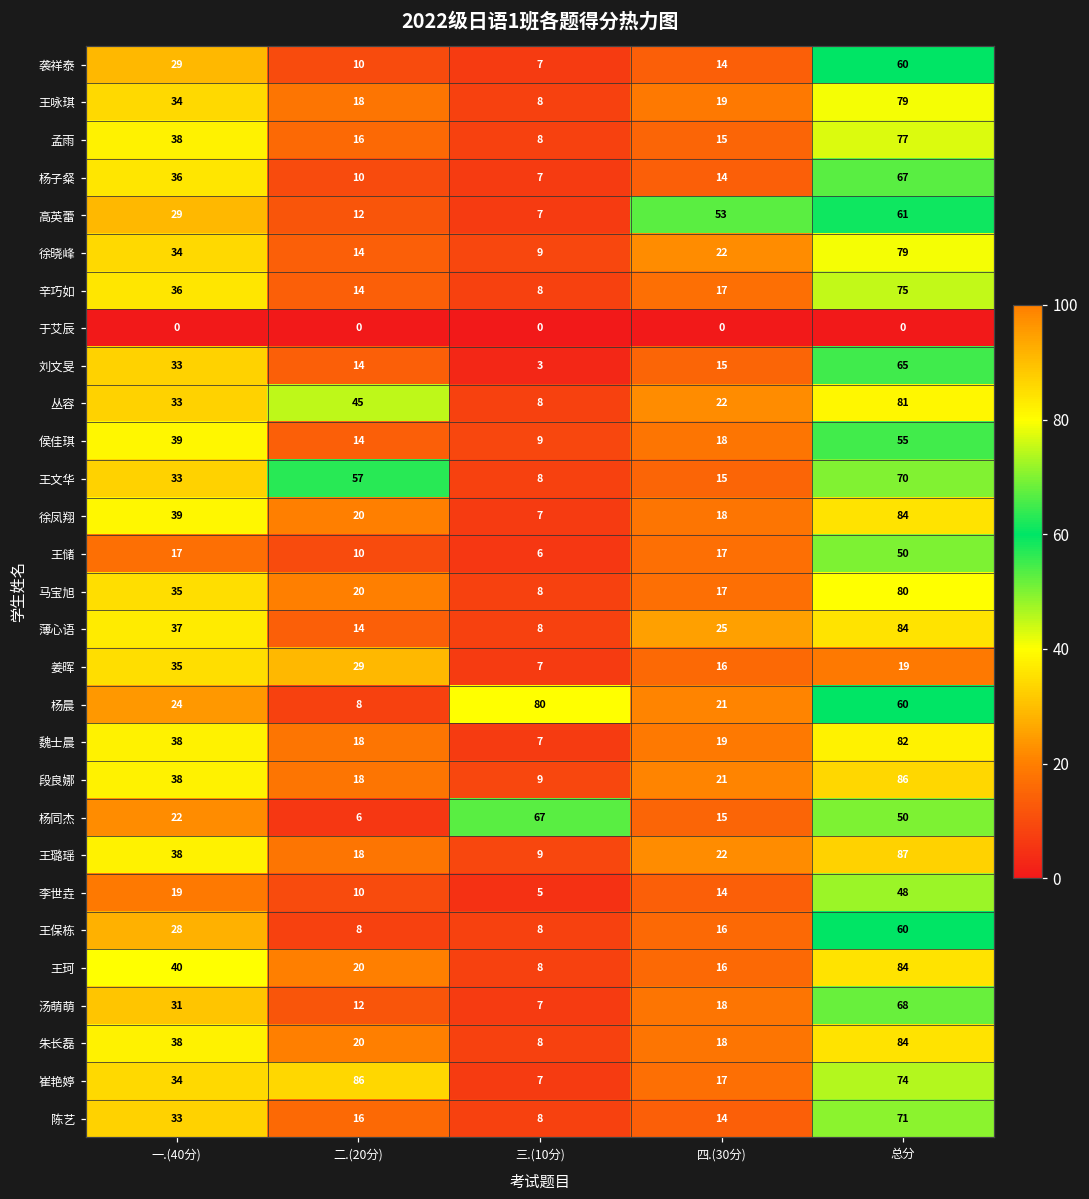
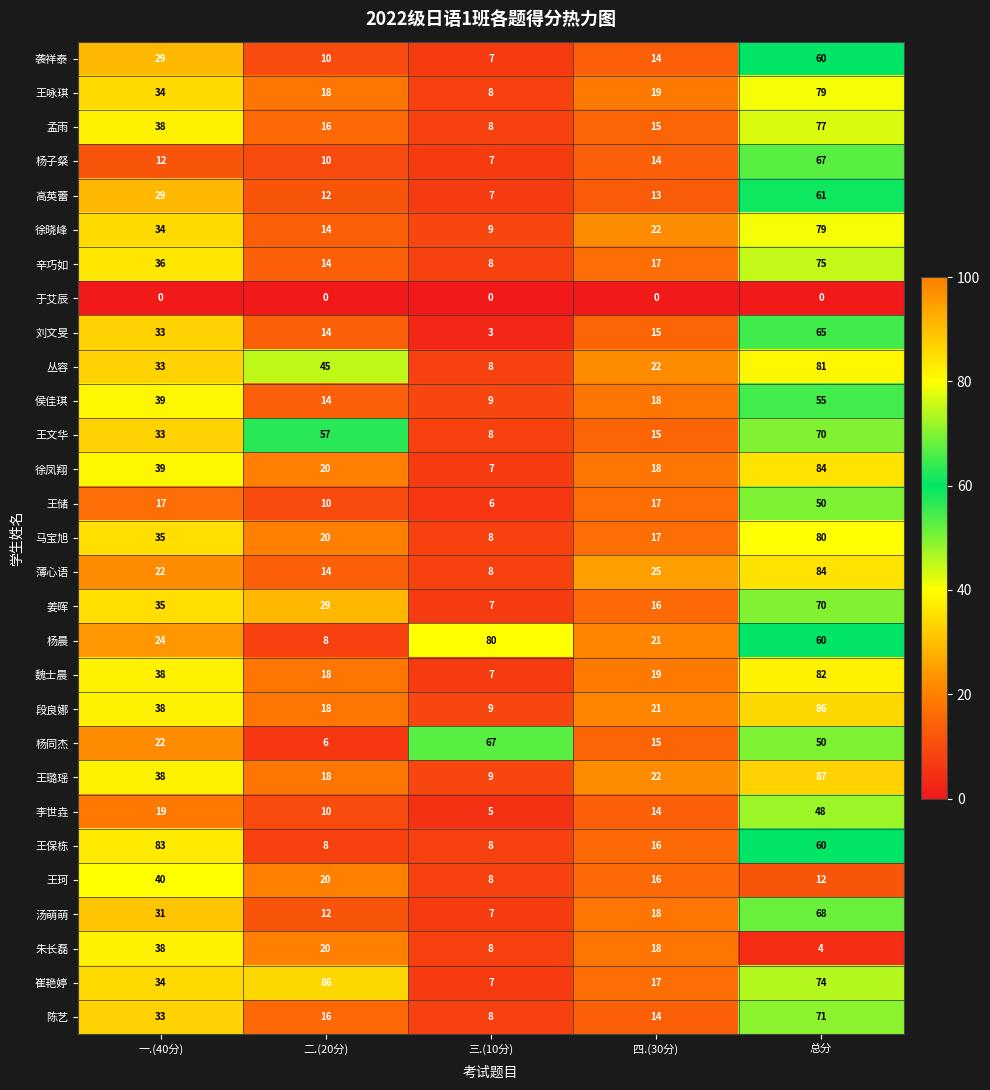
杨子粲, 一.(40分): 36 -> 12
高英蕾, 四.(30分): 53 -> 13
薄心语, 一.(40分): 37 -> 22
姜晖, 总分: 19 -> 70
王保栋, 一.(40分): 28 -> 83
王珂, 总分: 84 -> 12
朱长磊, 总分: 84 -> 4
